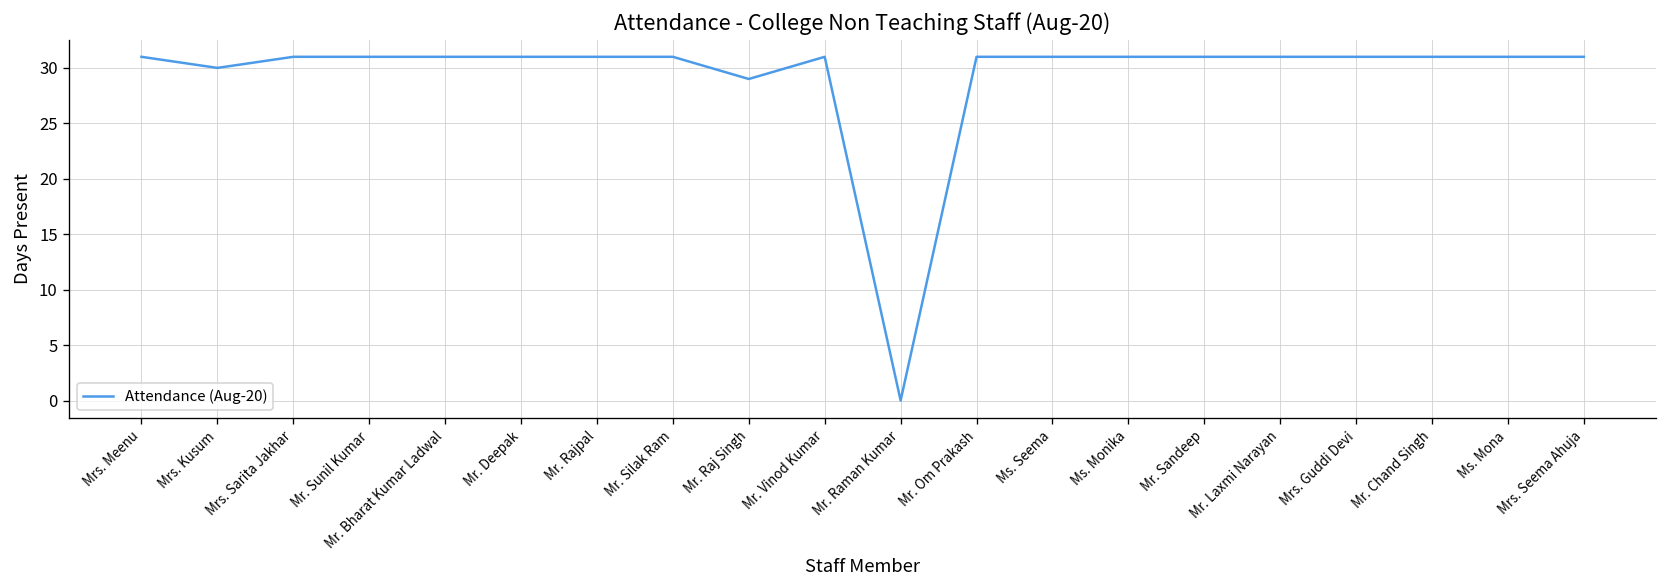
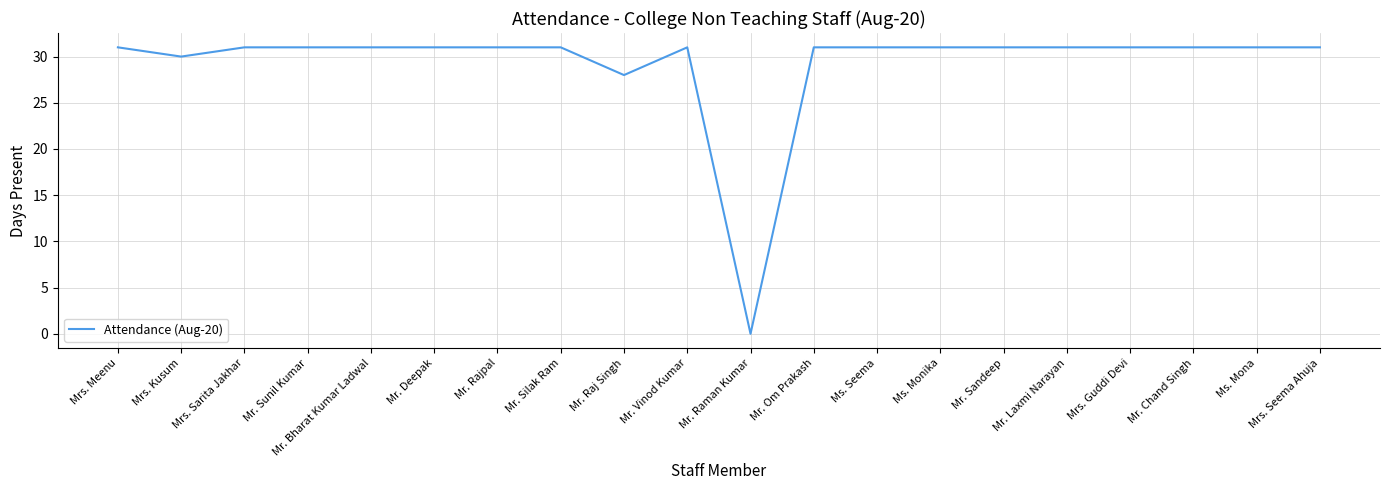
Mr. Raj Singh: 29 -> 28
